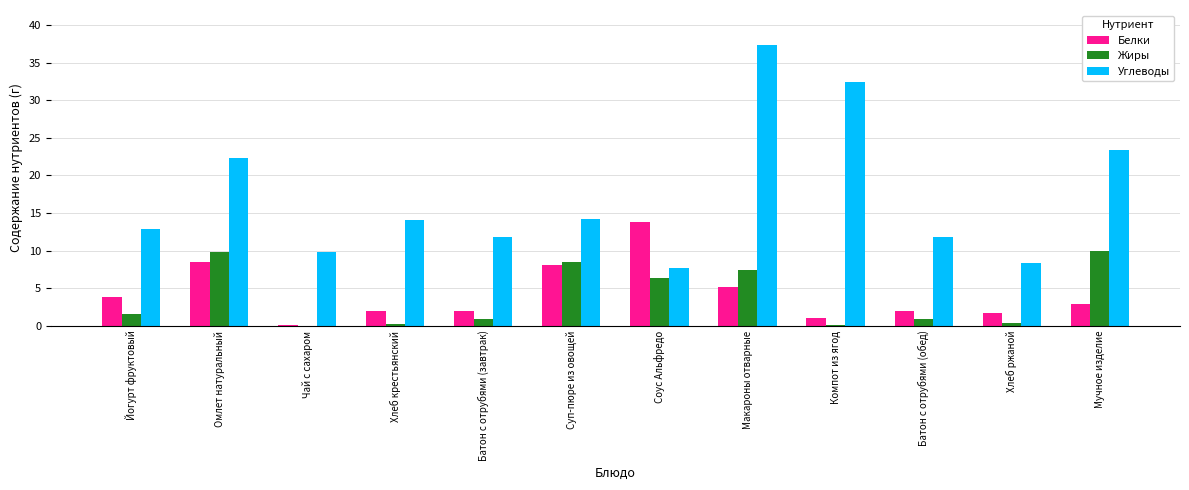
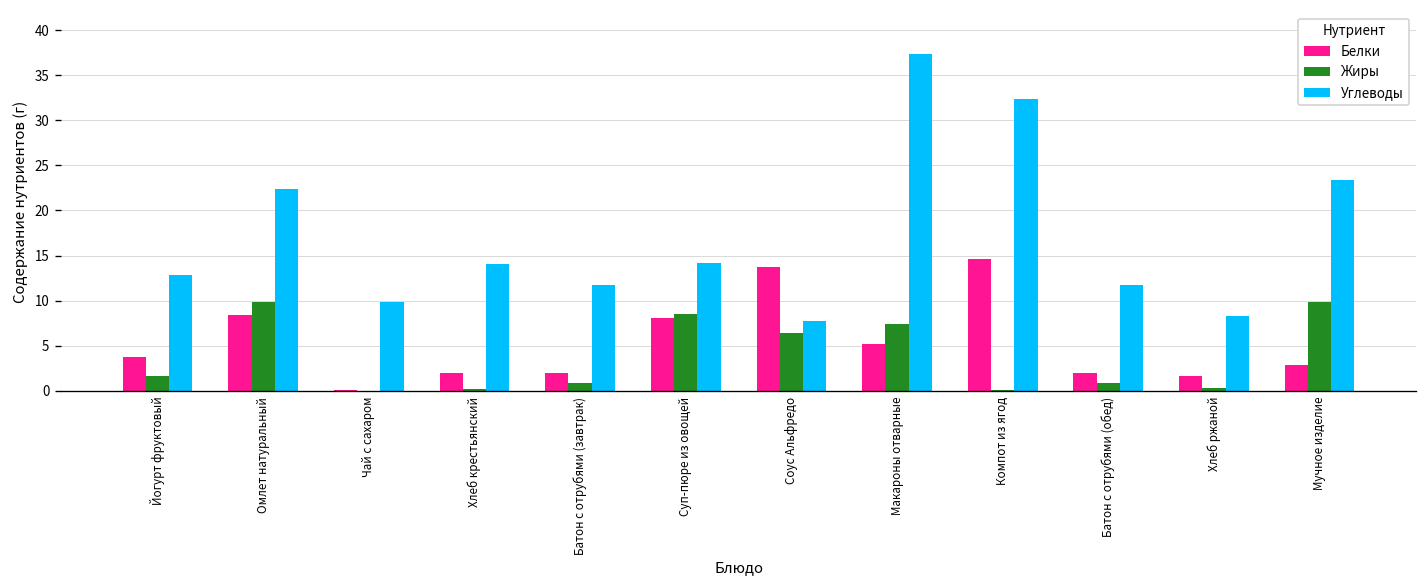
Белки, Компот из ягод: 1 -> 15
